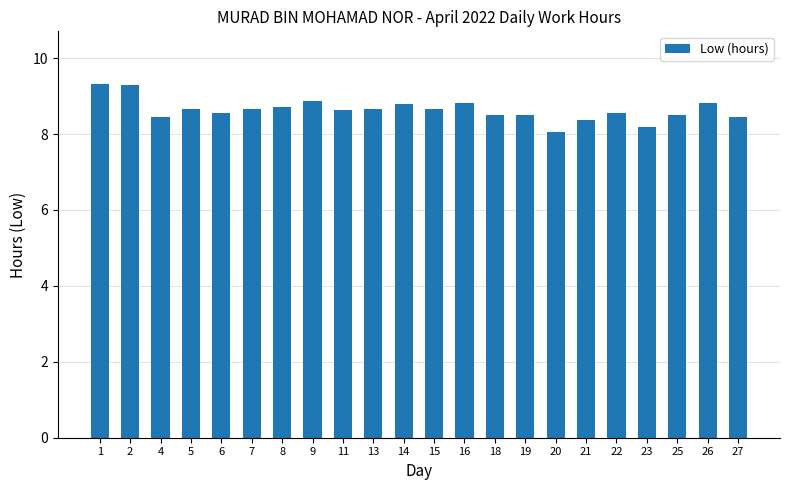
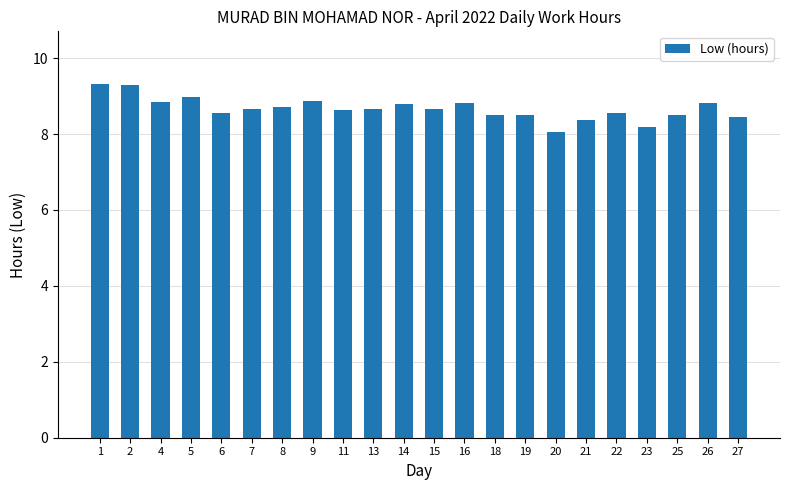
4: 8.5 -> 8.8
5: 8.7 -> 9.0
